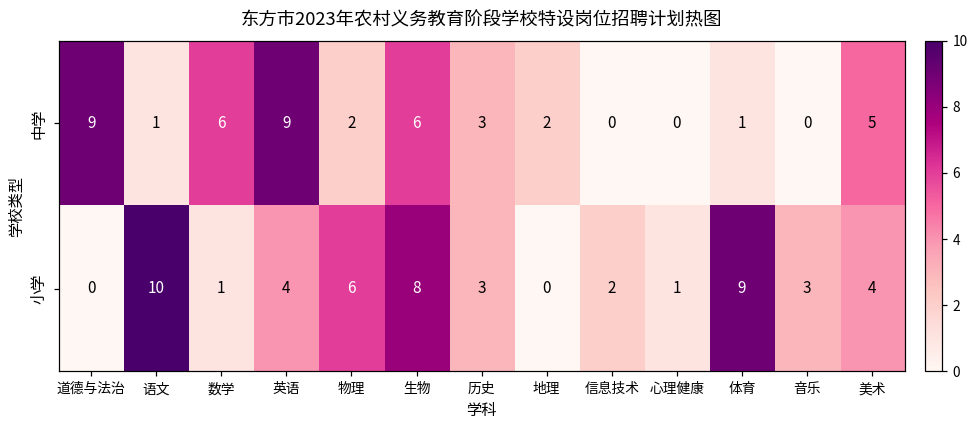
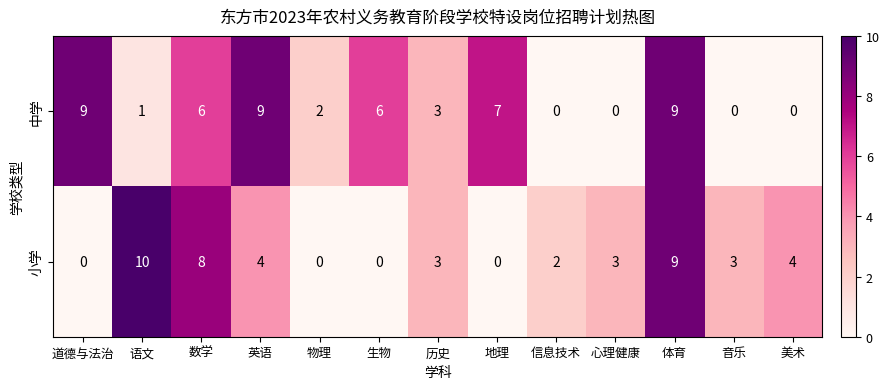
中学, 地理: 2 -> 7
中学, 体育: 1 -> 9
中学, 美术: 5 -> 0
小学, 数学: 1 -> 8
小学, 物理: 6 -> 0
小学, 生物: 8 -> 0
小学, 心理健康: 1 -> 3
